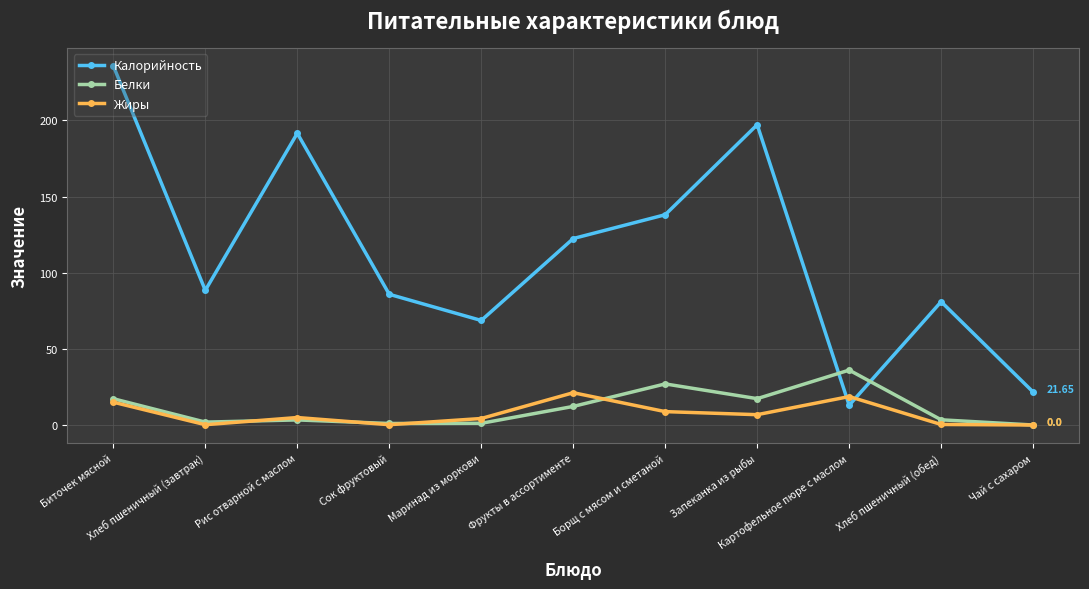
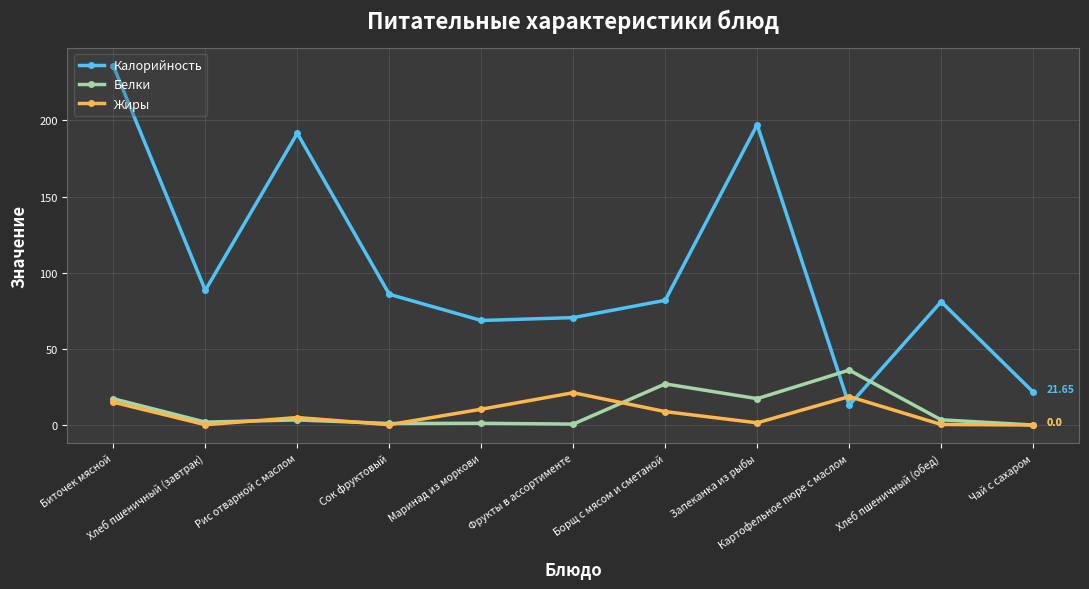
Жиры, Маринад из моркови: 4 -> 10
Калорийность, Фрукты в ассортименте: 122 -> 71
Белки, Фрукты в ассортименте: 12 -> 1
Калорийность, Борщ с мясом и сметаной: 138 -> 82
Жиры, Запеканка из рыбы: 7 -> 1
